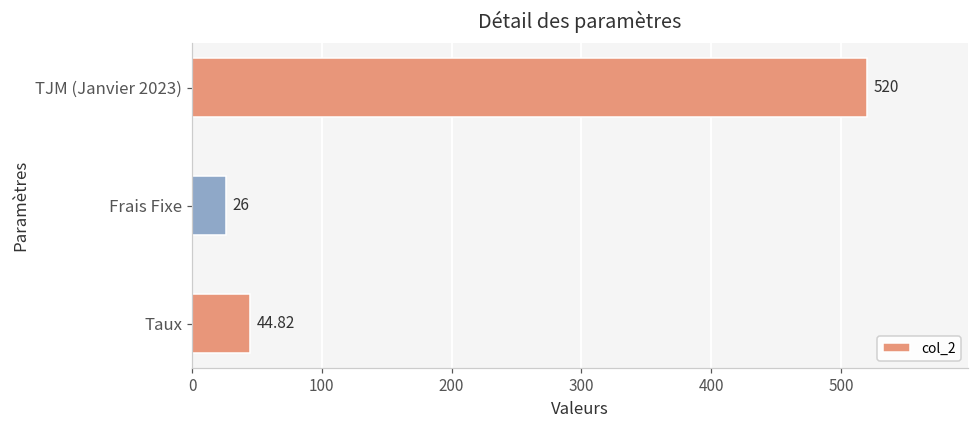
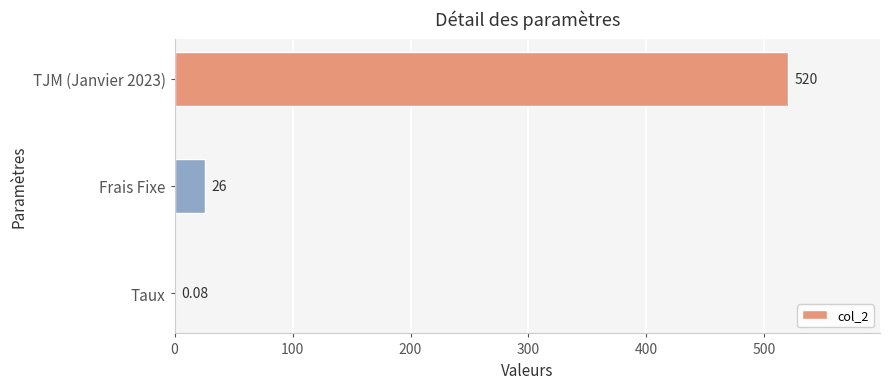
Taux: 44.82 -> 0.08
